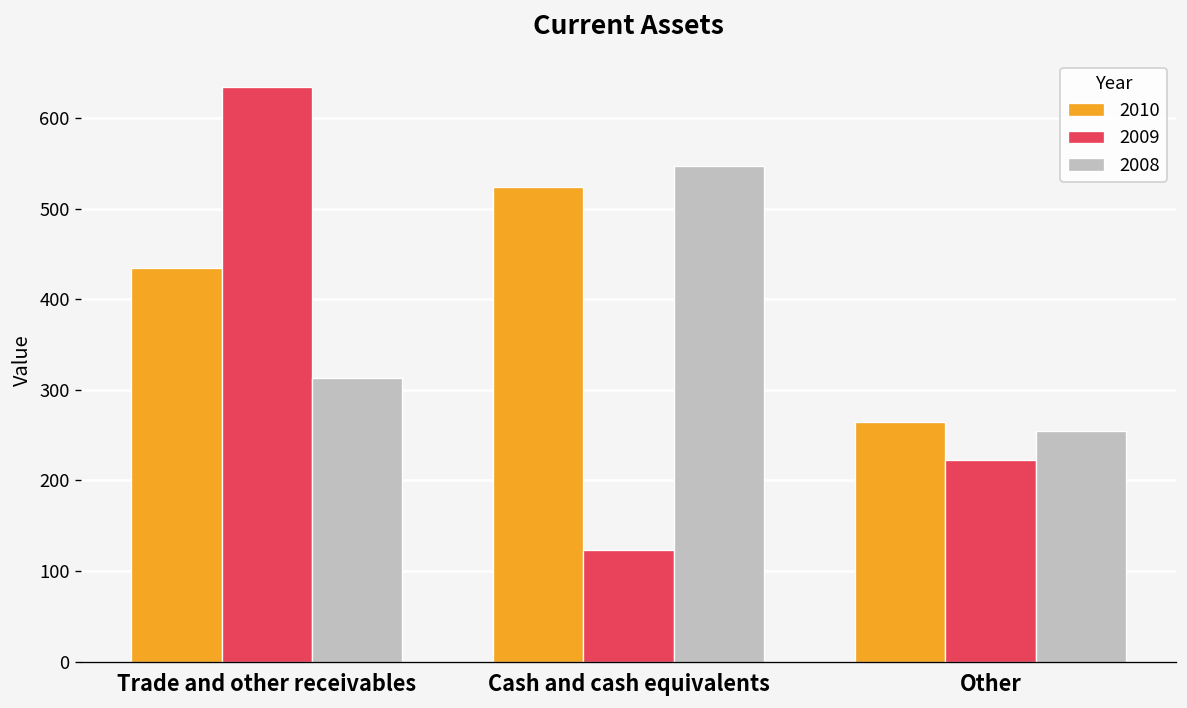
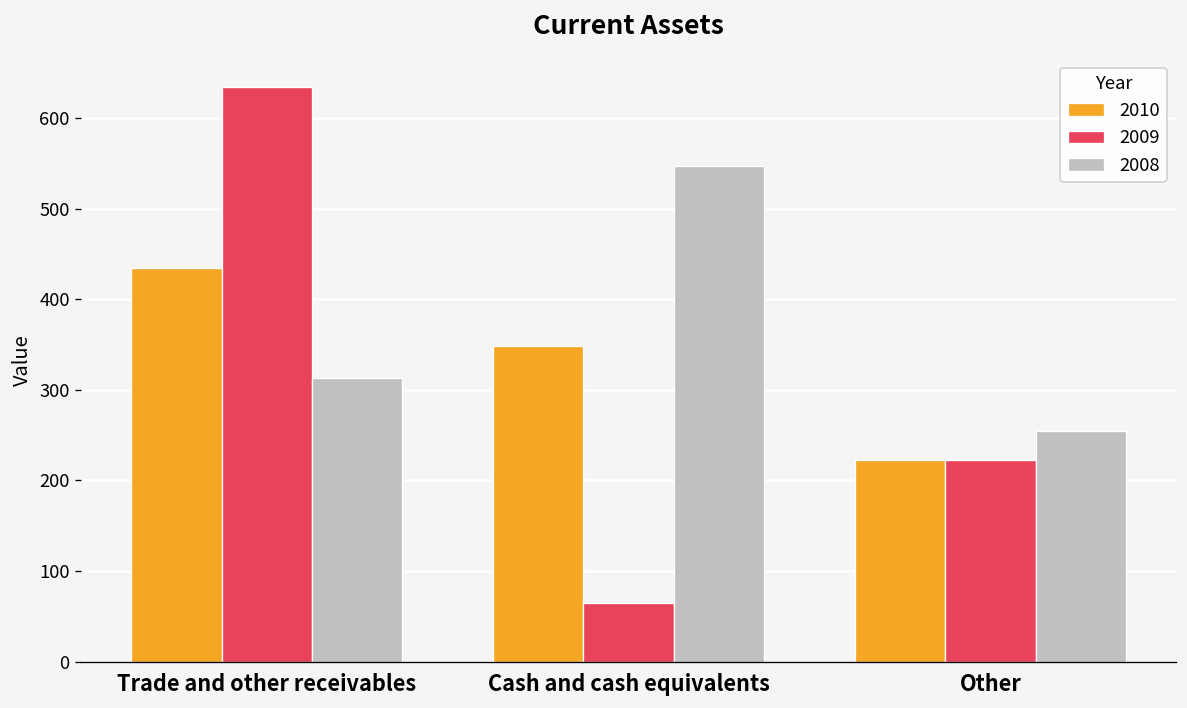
2010, Cash and cash equivalents: 520 -> 350
2009, Cash and cash equivalents: 120 -> 70
2010, Other: 270 -> 220
